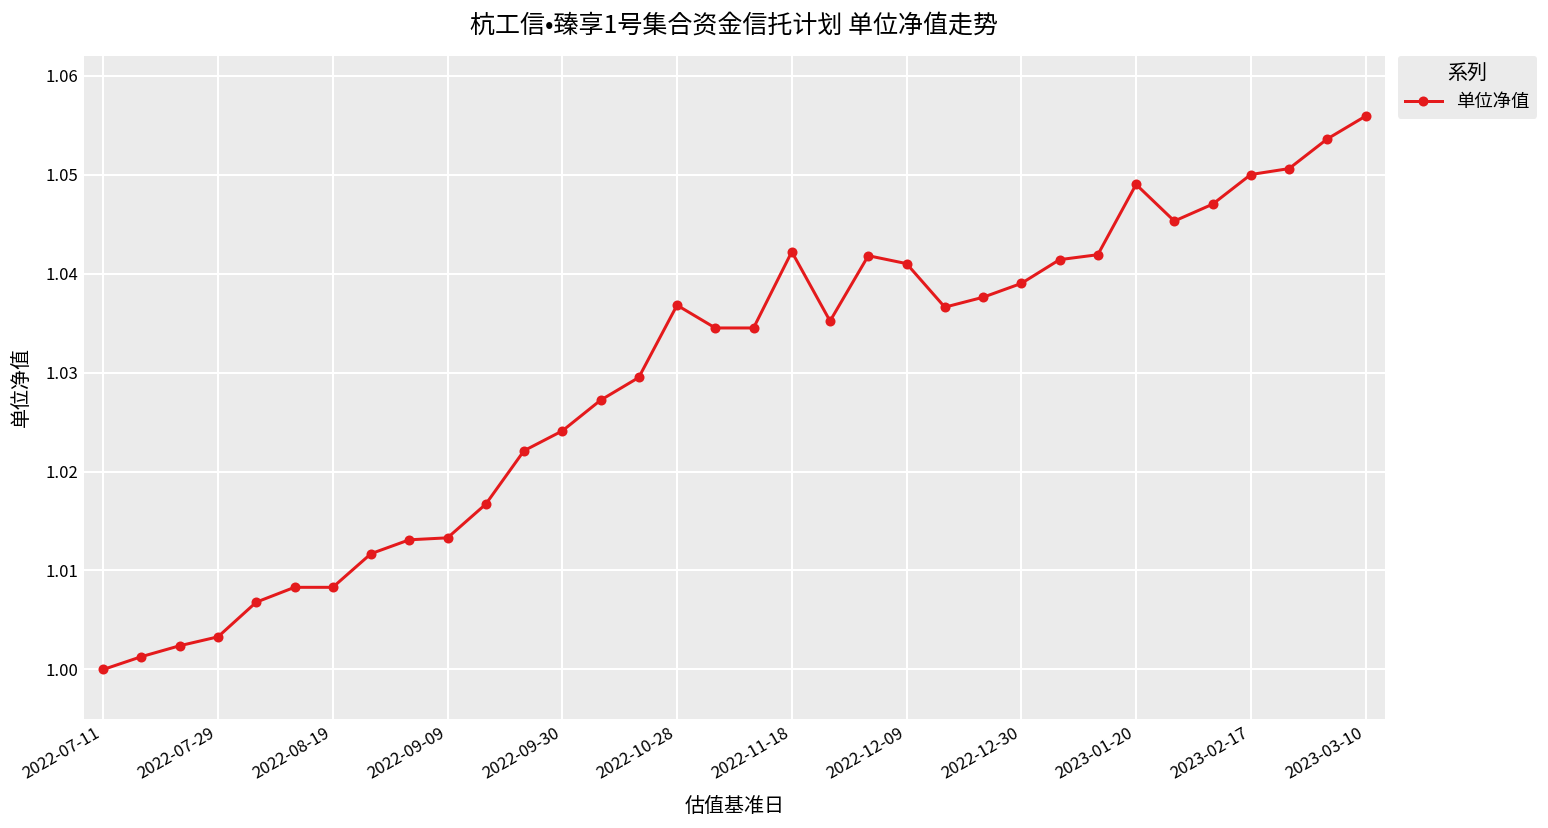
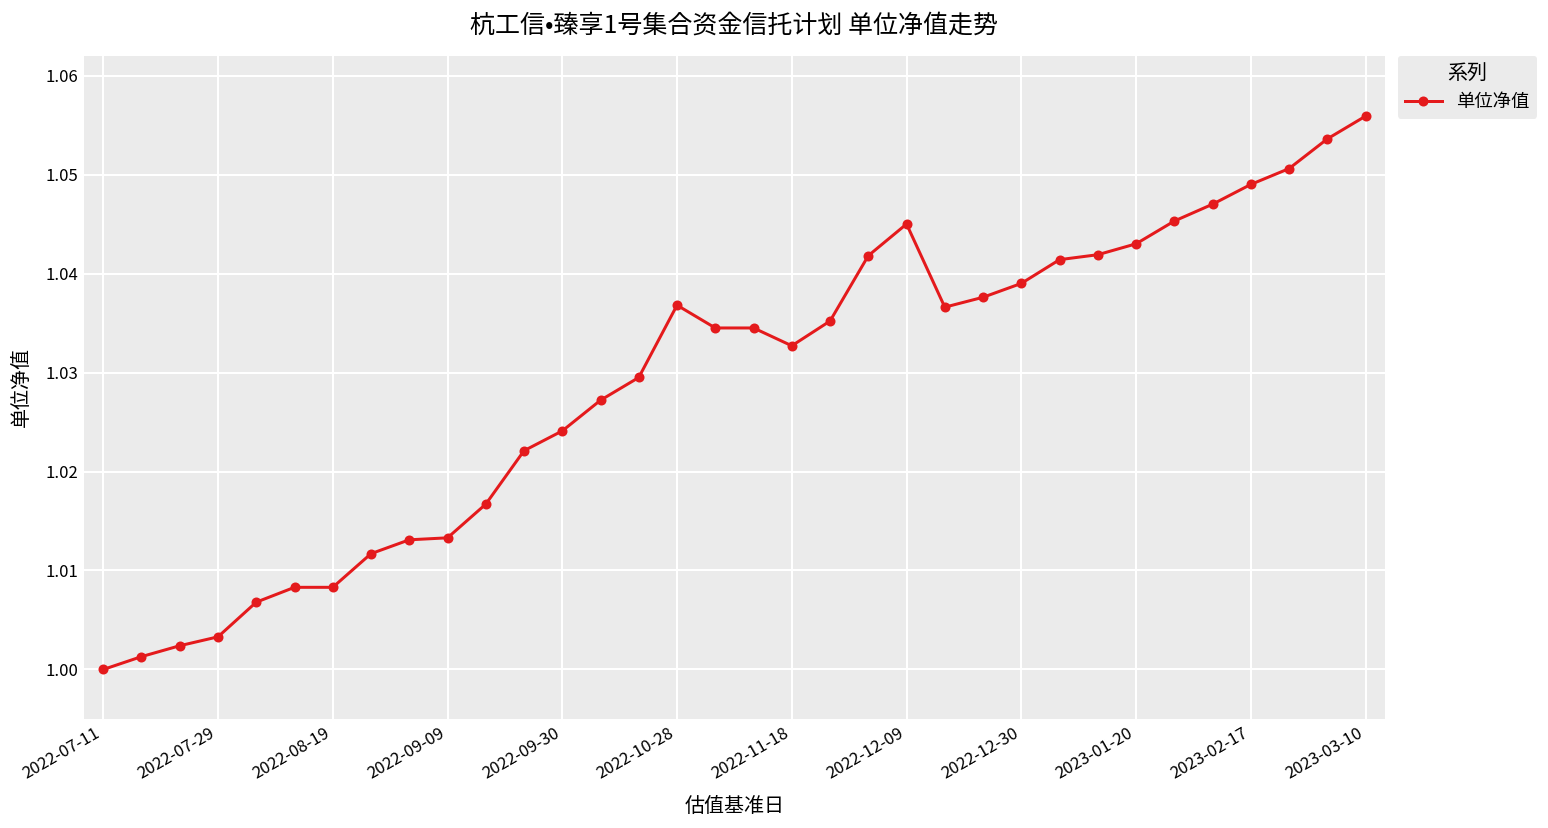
2022-11-18: 1.042 -> 1.033
2022-12-09: 1.041 -> 1.045
2023-01-20: 1.049 -> 1.043
2023-02-17: 1.050 -> 1.049
